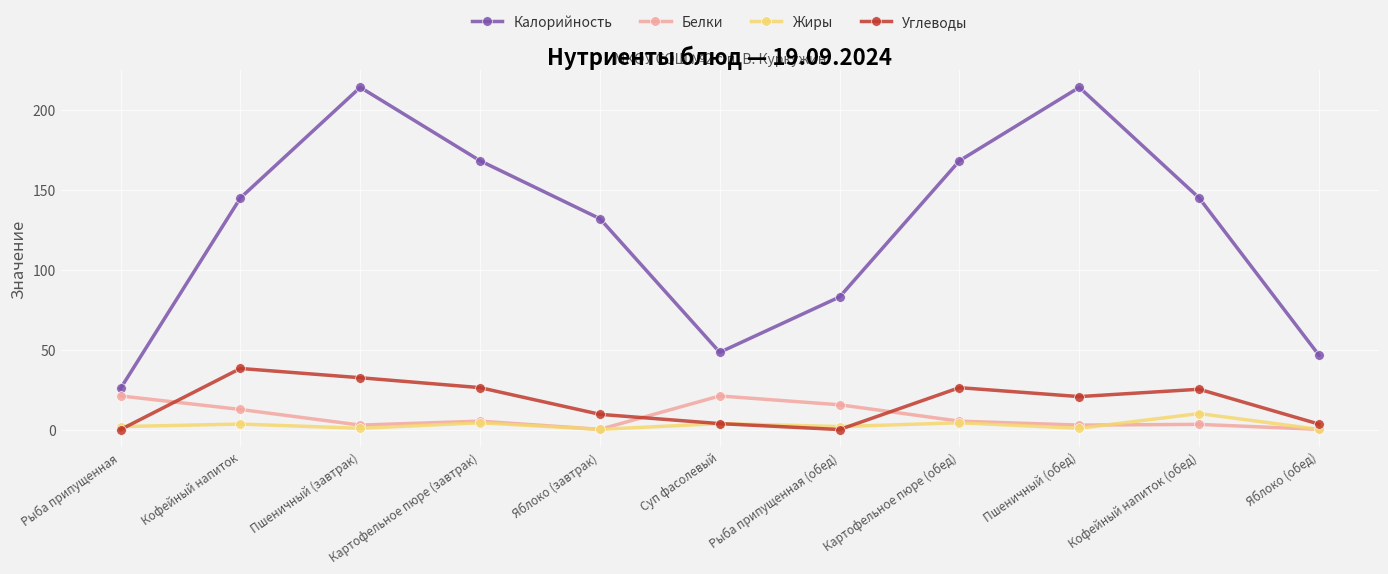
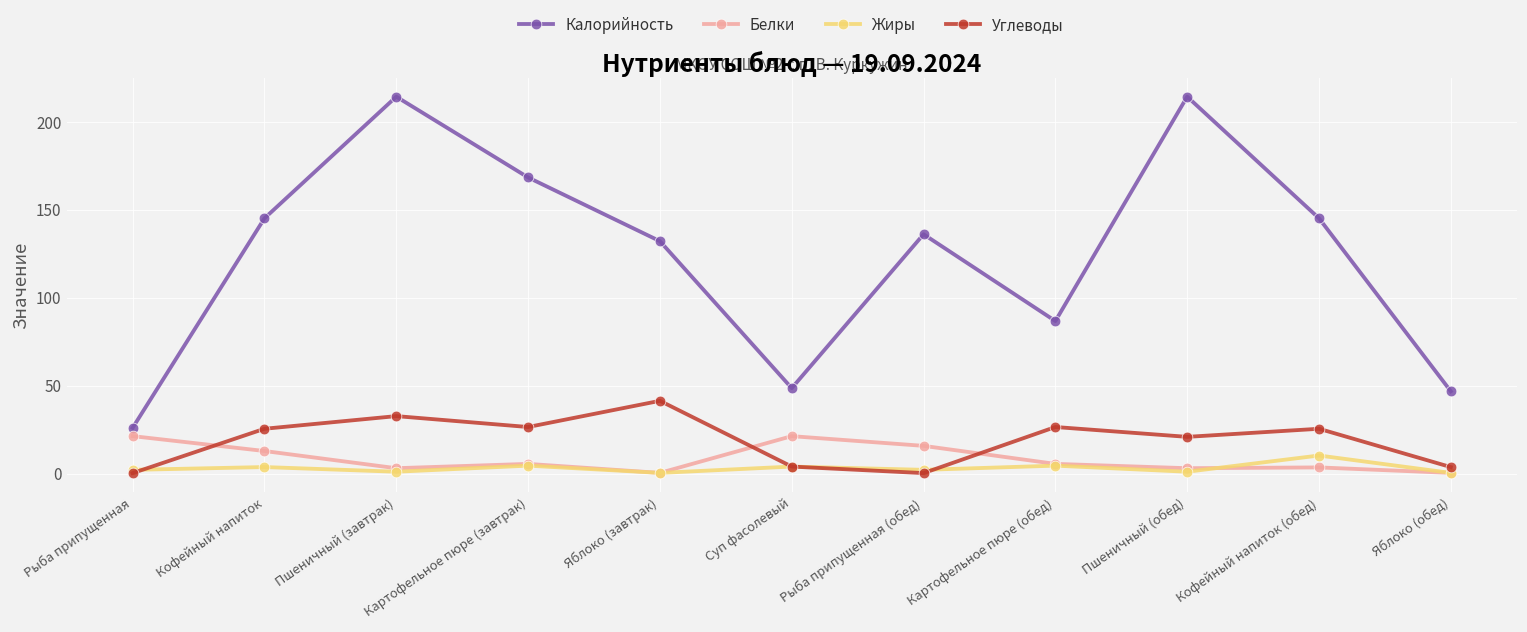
Углеводы, Кофейный напиток: 39 -> 26
Углеводы, Яблоко (завтрак): 10 -> 41
Калорийность, Рыба припущенная (обед): 83 -> 136
Калорийность, Картофельное пюре (обед): 168 -> 87
